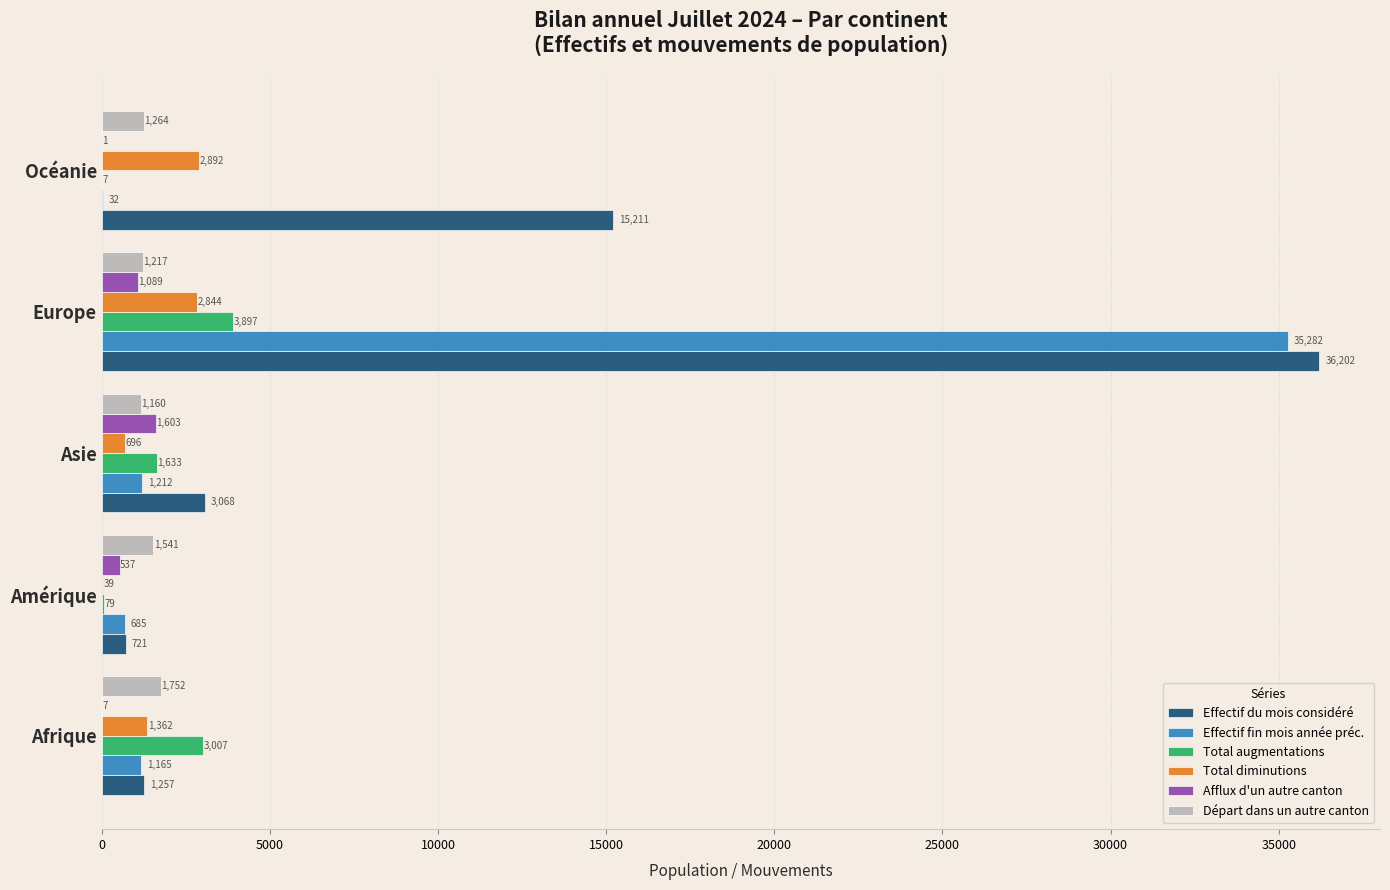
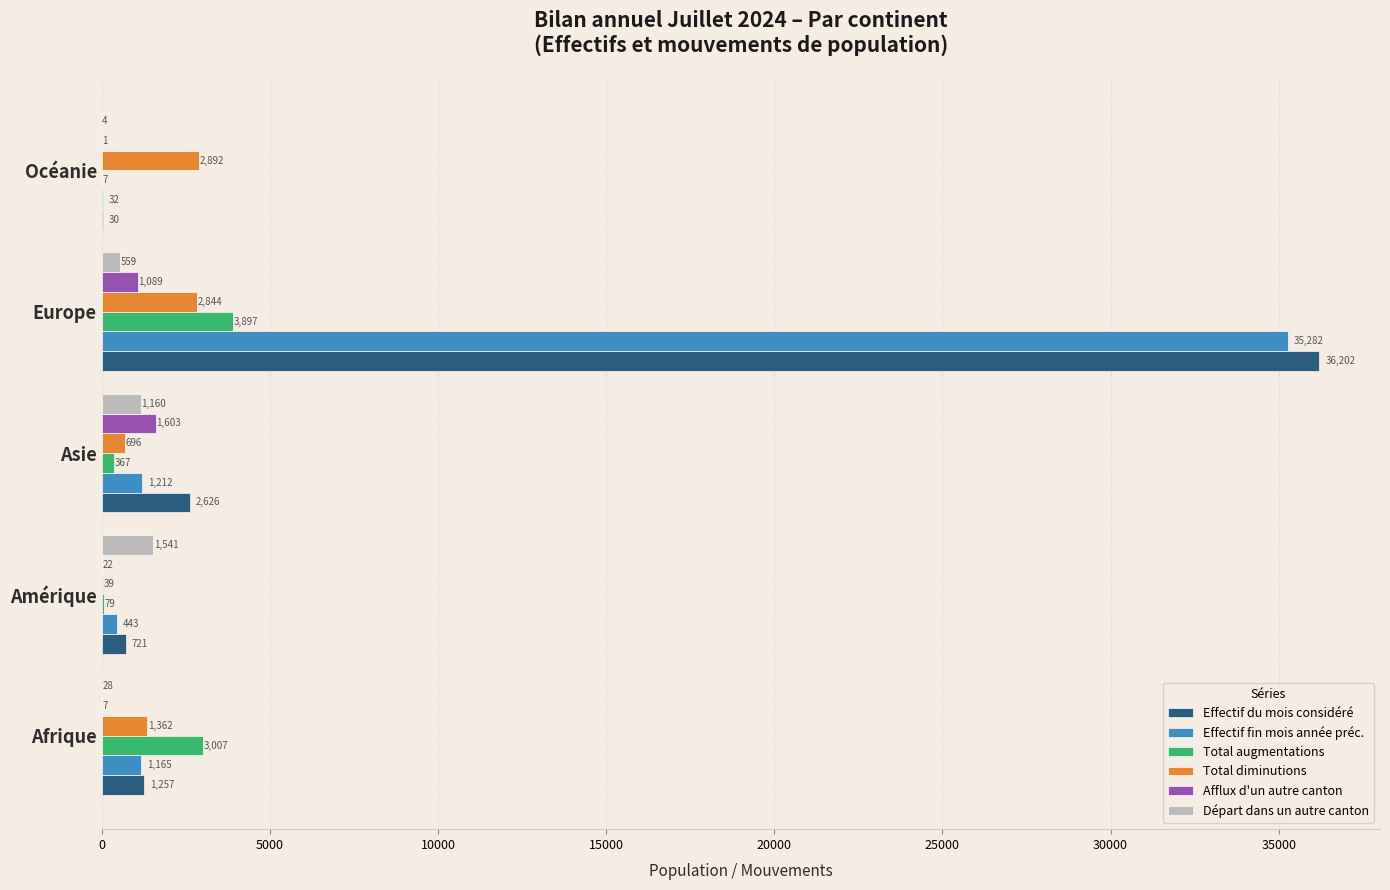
Départ dans un autre canton, Océanie: 1,264 -> 4
Effectif du mois considéré, Océanie: 15,211 -> 30
Départ dans un autre canton, Europe: 1,217 -> 559
Total augmentations, Asie: 1,633 -> 367
Effectif du mois considéré, Asie: 3,068 -> 2,626
Afflux d'un autre canton, Amérique: 537 -> 22
Effectif fin mois année préc., Amérique: 685 -> 443
Départ dans un autre canton, Afrique: 1,752 -> 28
